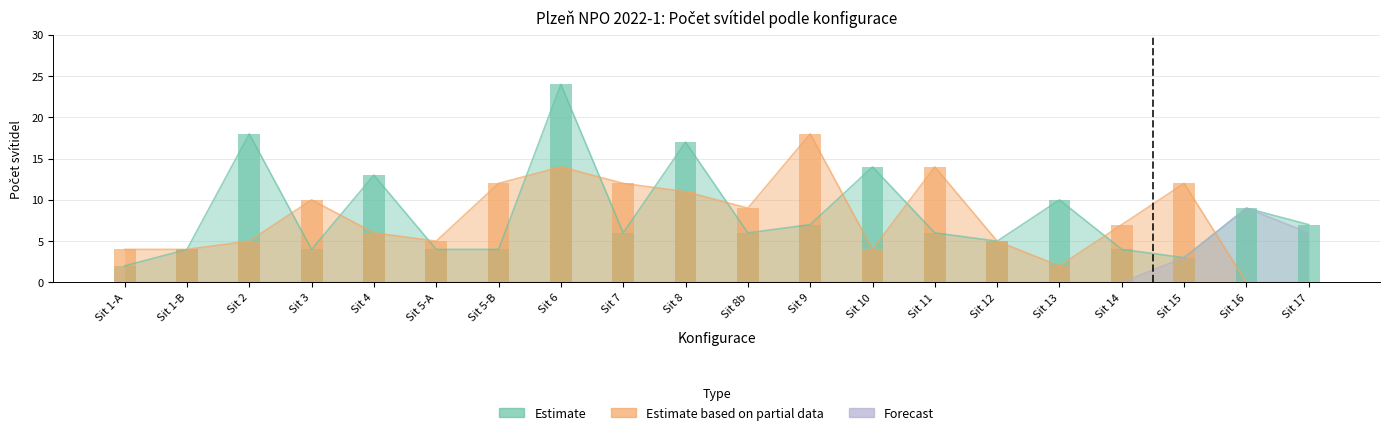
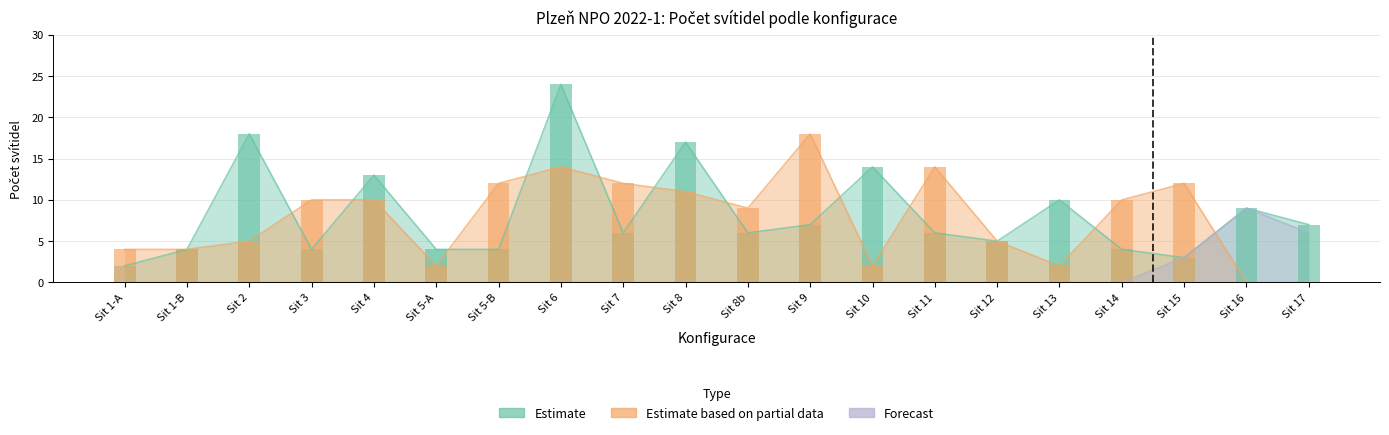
Estimate based on partial data, Sit 4: 6 -> 10
Estimate based on partial data, Sit 5-A: 5 -> 2
Estimate based on partial data, Sit 10: 4 -> 2
Estimate based on partial data, Sit 14: 7 -> 10
